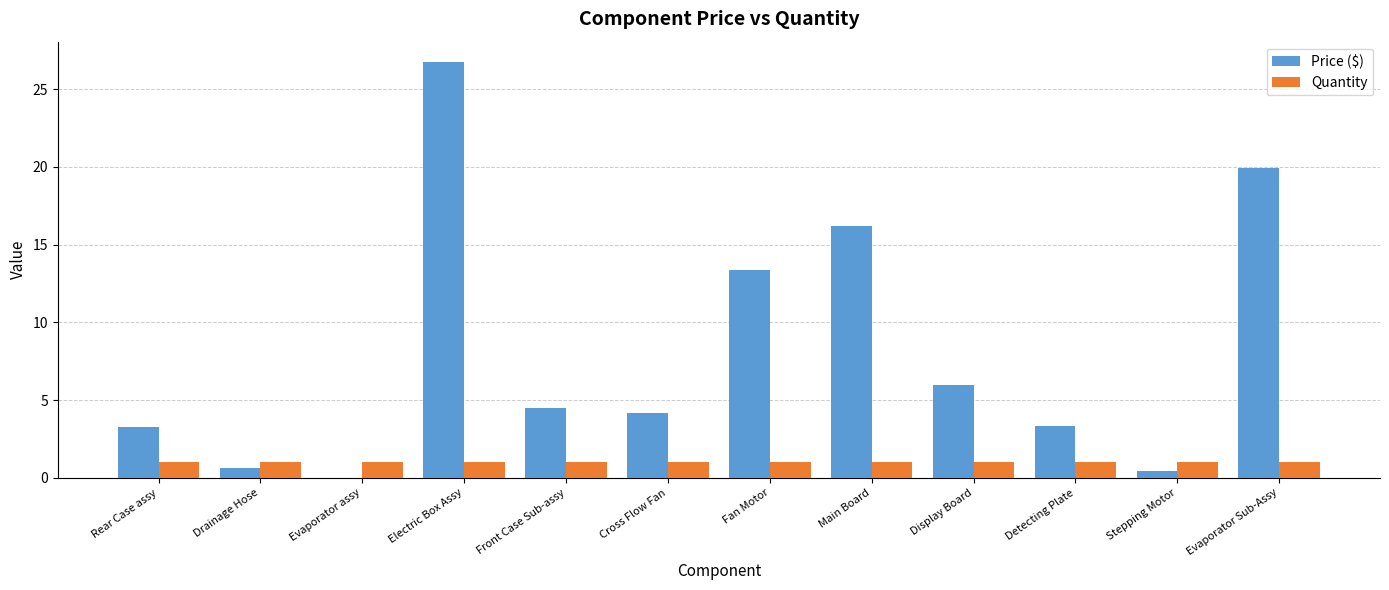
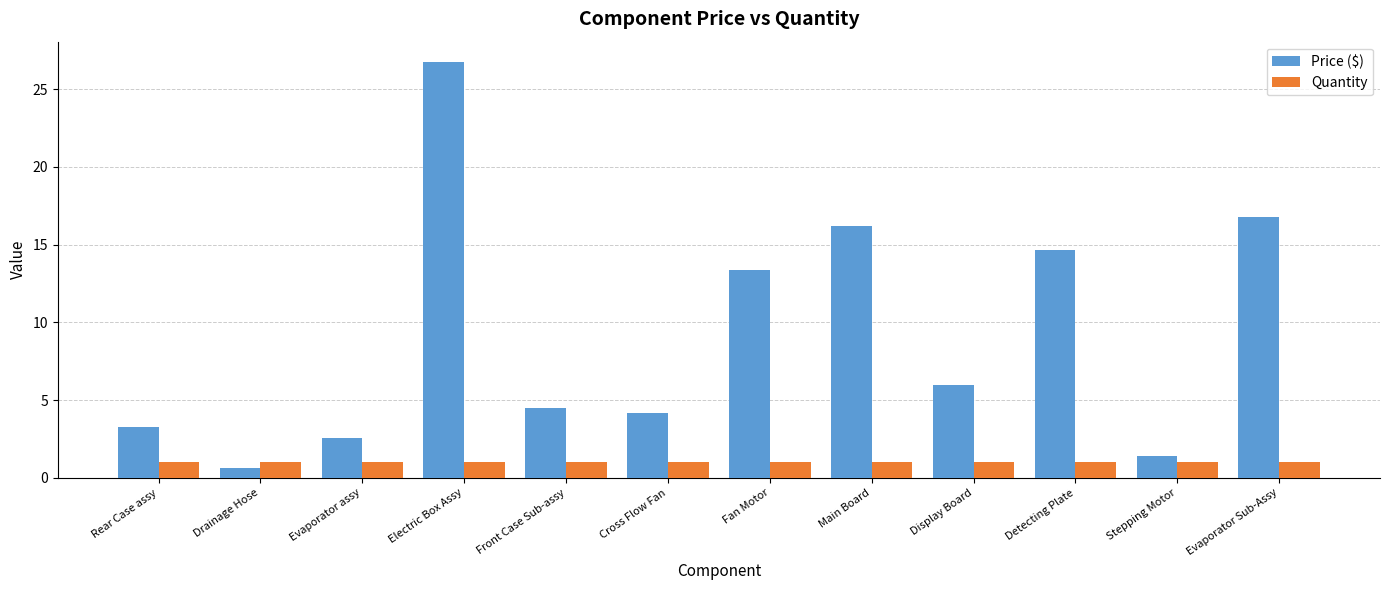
Price ($), Evaporator assy: 0.0 -> 2.6
Price ($), Detecting Plate: 3.4 -> 14.7
Price ($), Stepping Motor: 0.5 -> 1.4
Price ($), Evaporator Sub-Assy: 19.9 -> 16.8
